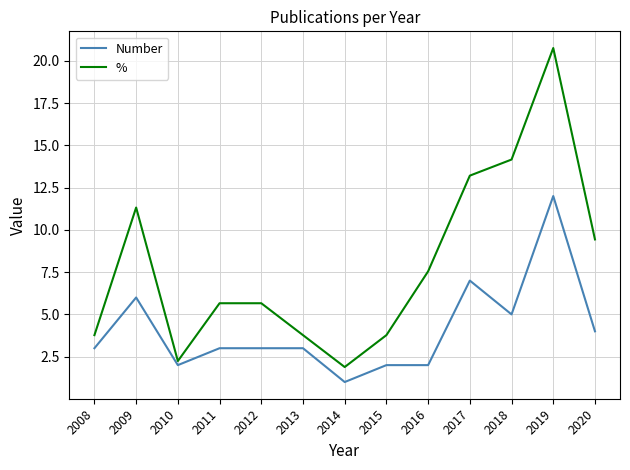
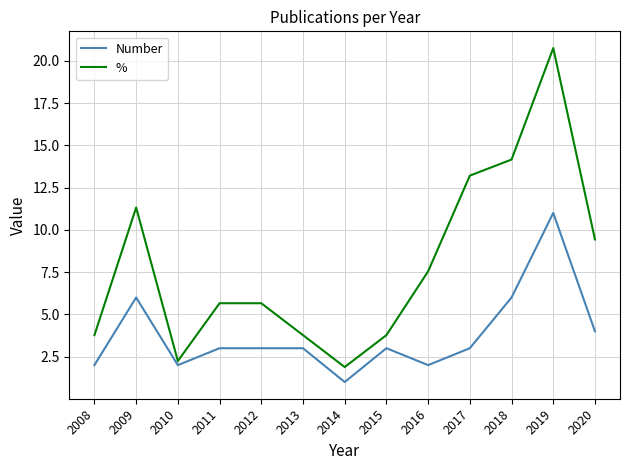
Number, 2008: 3 -> 2
Number, 2015: 2 -> 3
Number, 2017: 7 -> 3
Number, 2018: 5 -> 6
Number, 2019: 12 -> 11
